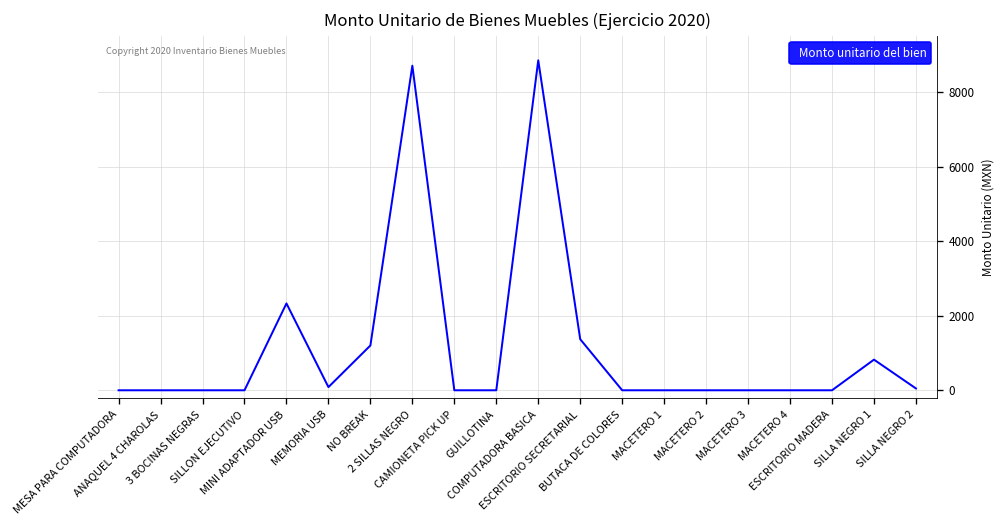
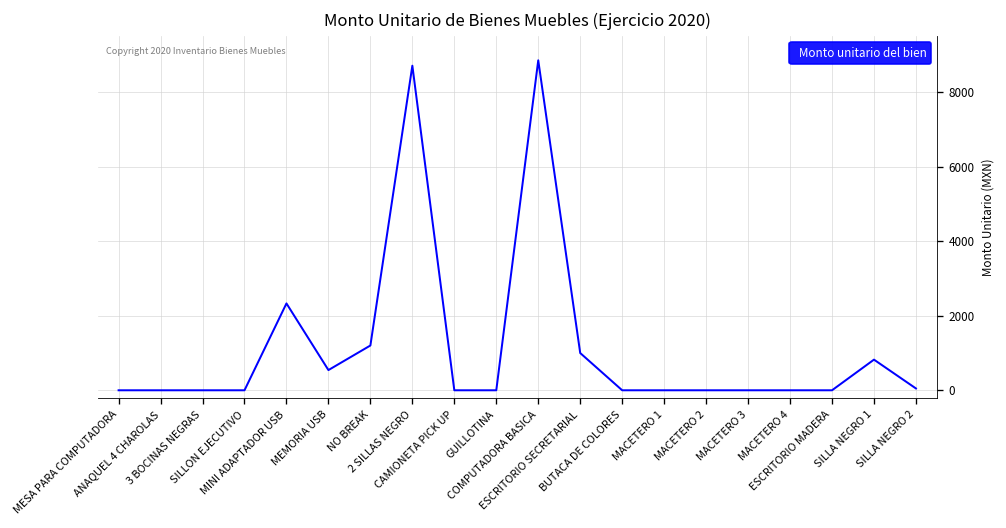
MEMORIA USB: 100 -> 500
ESCRITORIO SECRETARIAL: 1400 -> 1000
